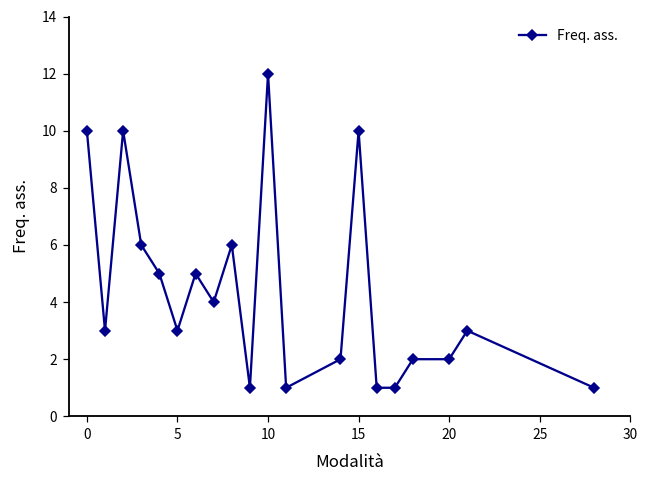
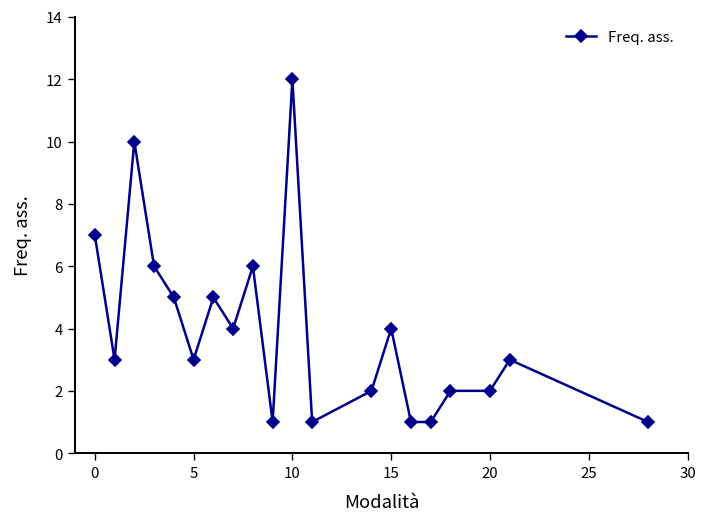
0: 10 -> 7
15: 10 -> 4
